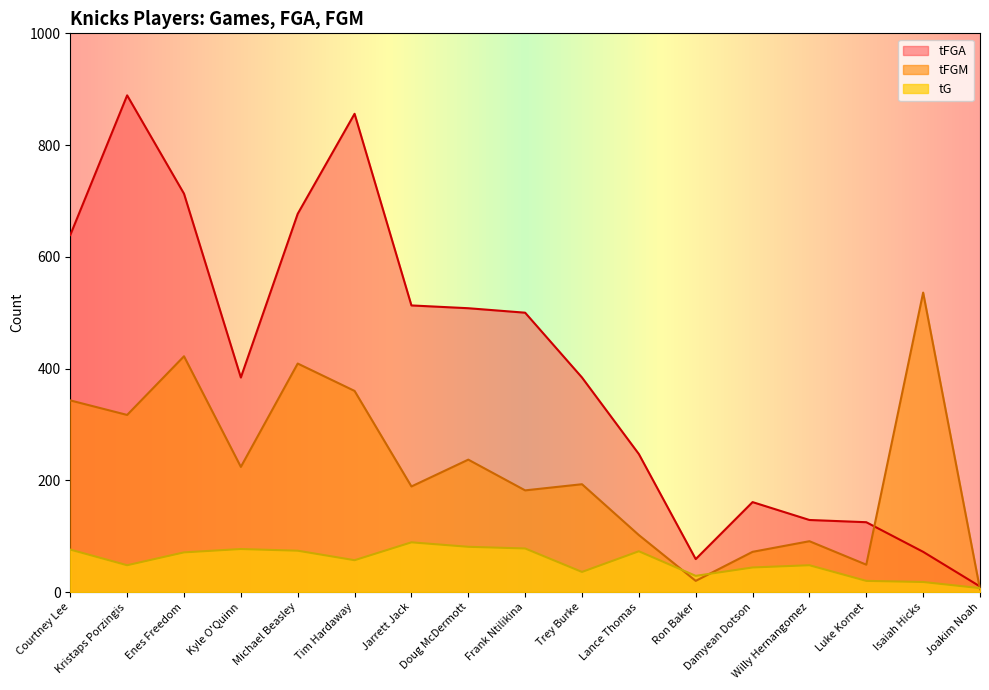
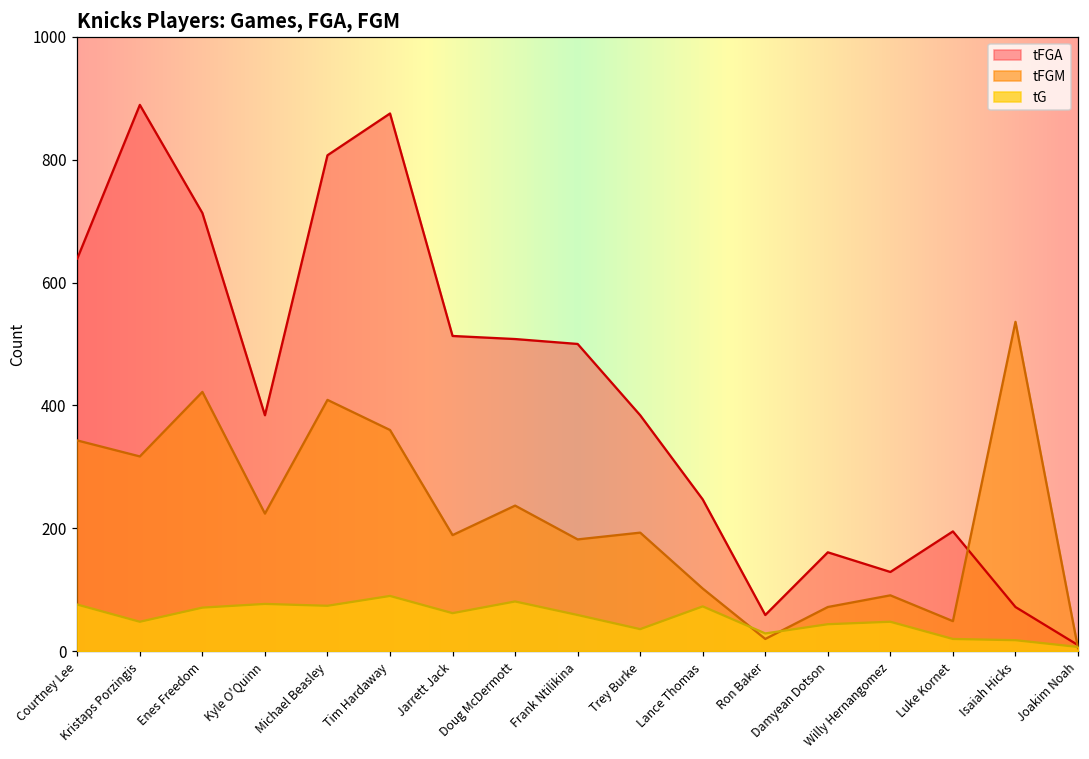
tFGA, Michael Beasley: 680 -> 810
tFGA, Tim Hardaway: 860 -> 880
tG, Tim Hardaway: 60 -> 90
tG, Jarrett Jack: 90 -> 60
tG, Frank Ntilikina: 80 -> 60
tFGA, Luke Kornet: 130 -> 200
